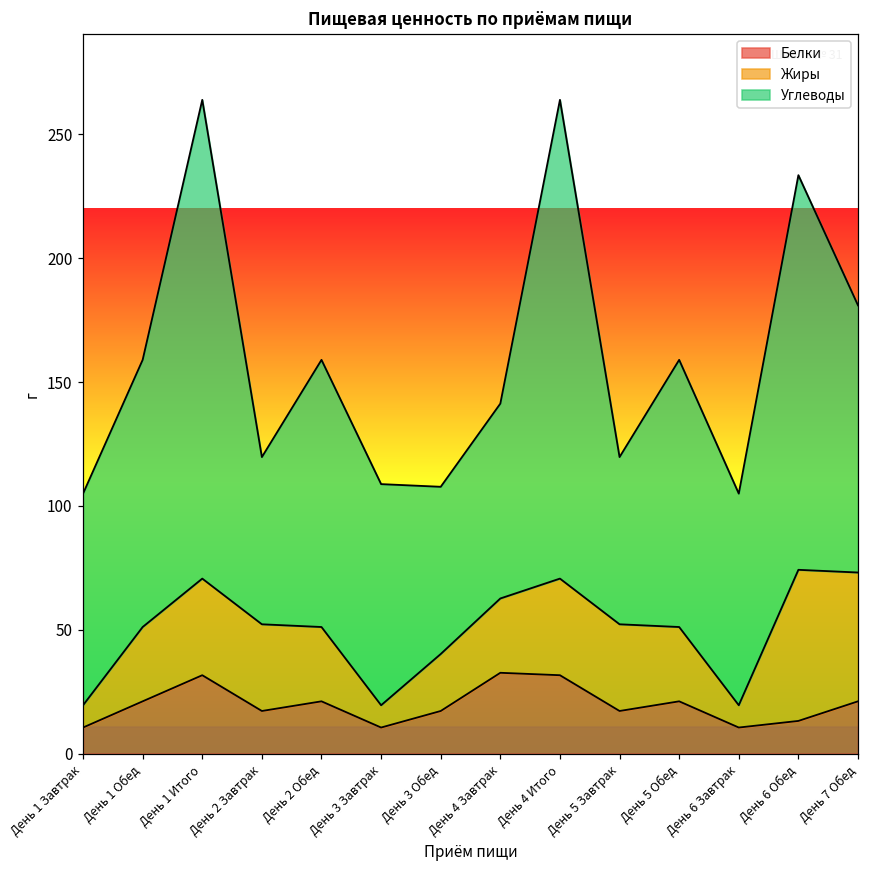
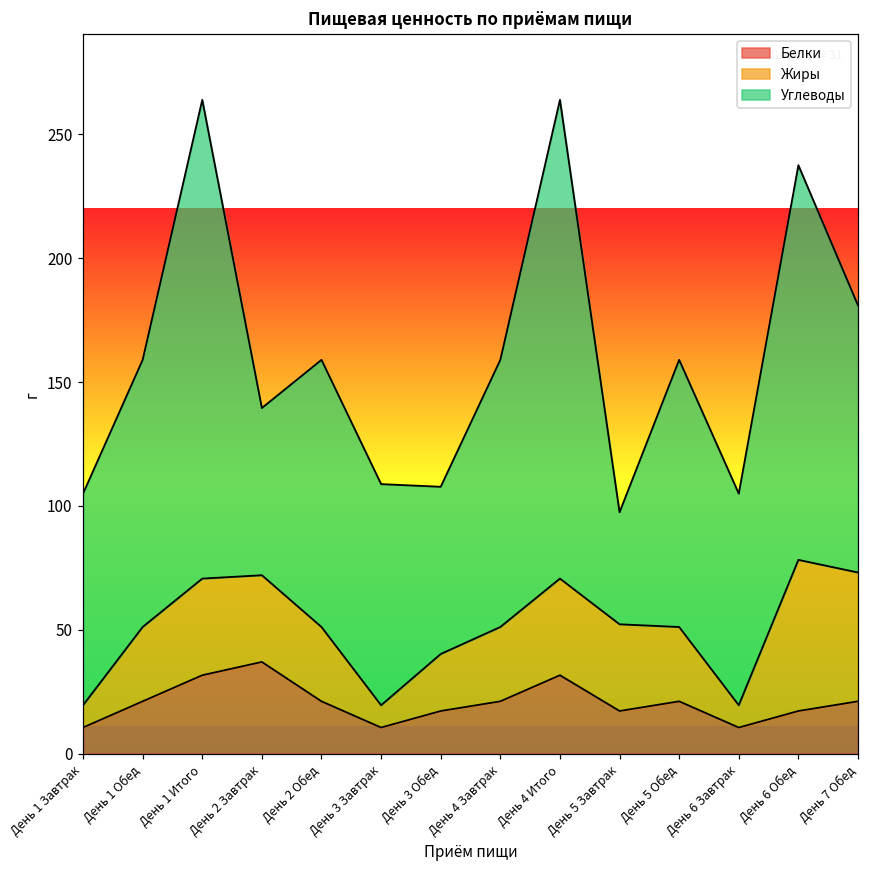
Белки, День 2 Завтрак: 17 -> 37
Белки, День 4 Завтрак: 33 -> 21
Углеводы, День 4 Завтрак: 79 -> 108
Углеводы, День 5 Завтрак: 68 -> 45
Белки, День 6 Обед: 13 -> 17
